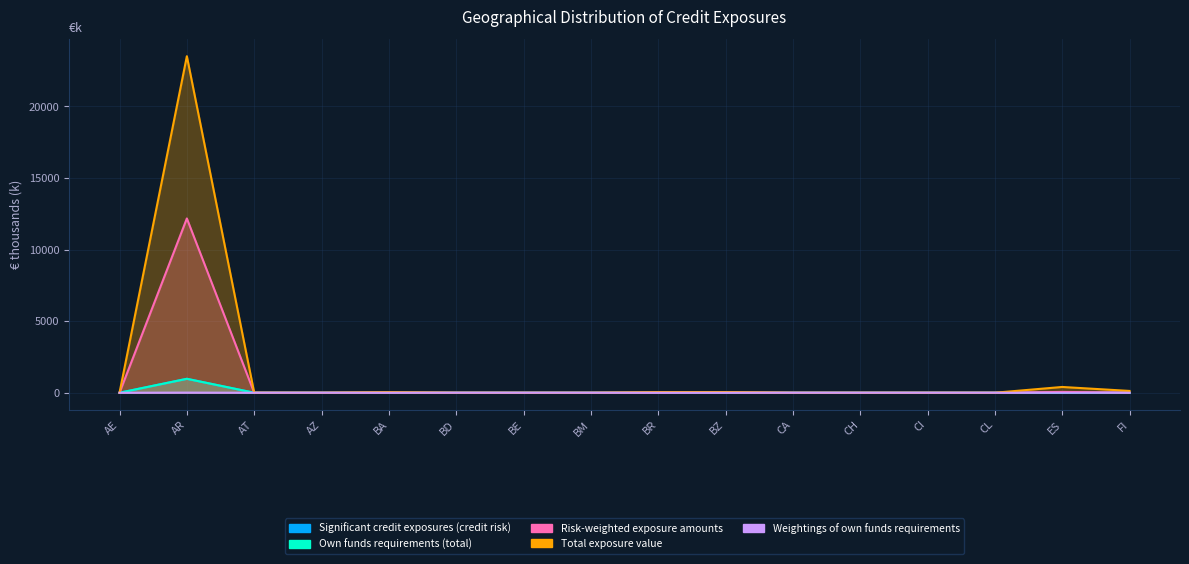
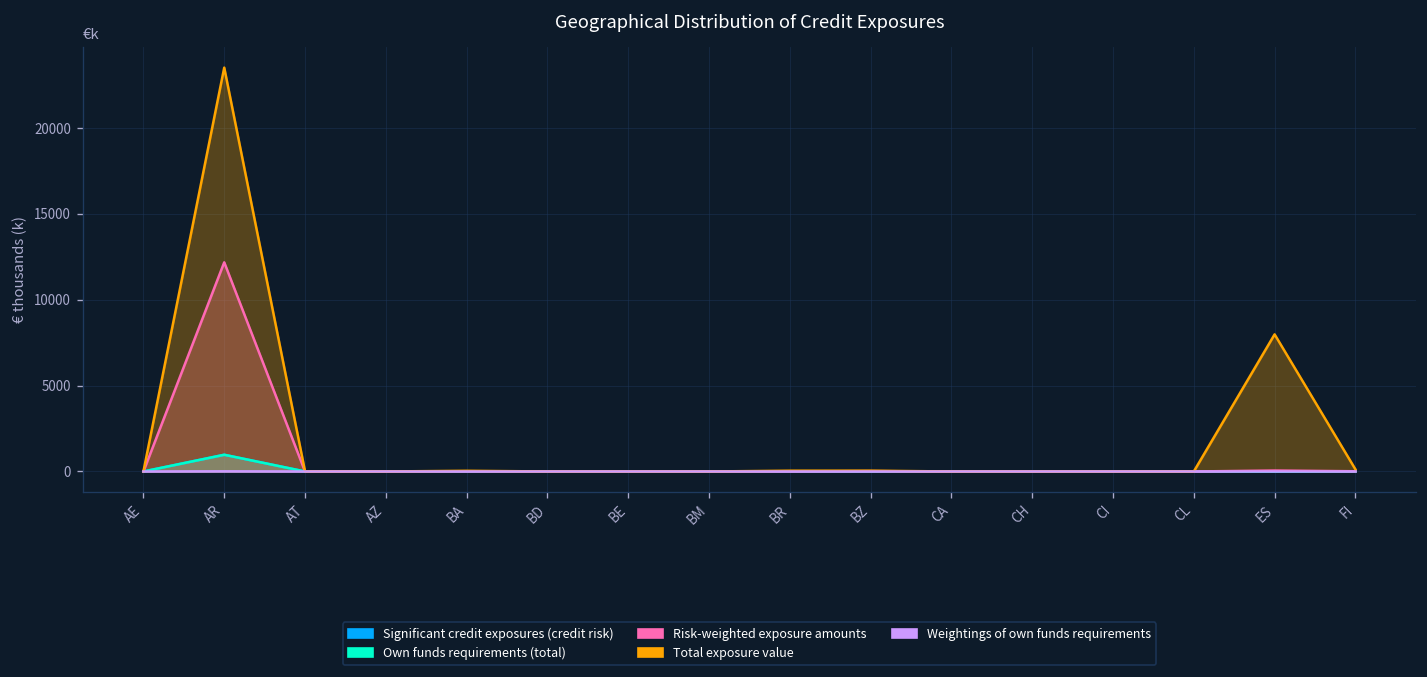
Total exposure value, ES: 400 -> 8000
